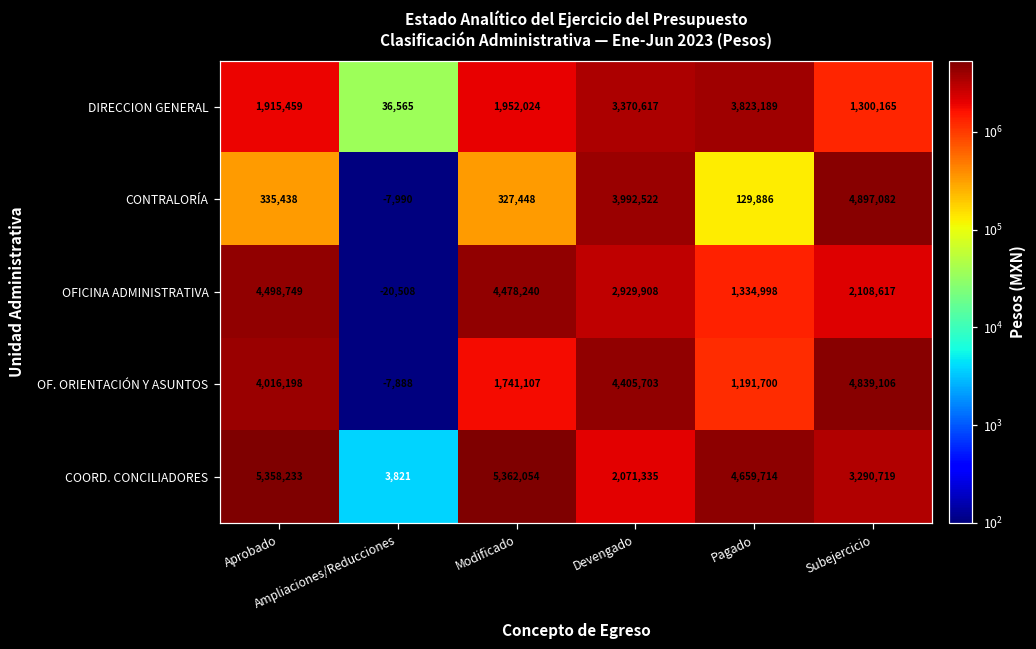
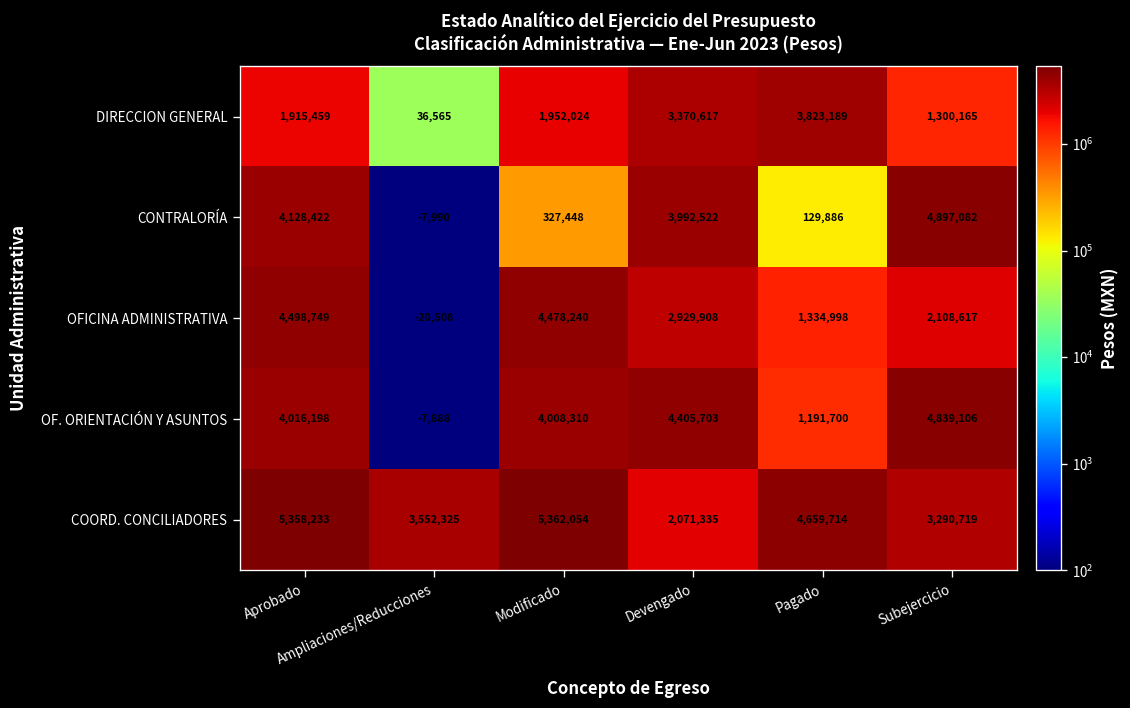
CONTRALORÍA, Aprobado: 335,438 -> 4,128,422
OF. ORIENTACIÓN Y ASUNTOS, Modificado: 1,741,107 -> 4,008,310
COORD. CONCILIADORES, Ampliaciones/Reducciones: 3,821 -> 3,552,325
